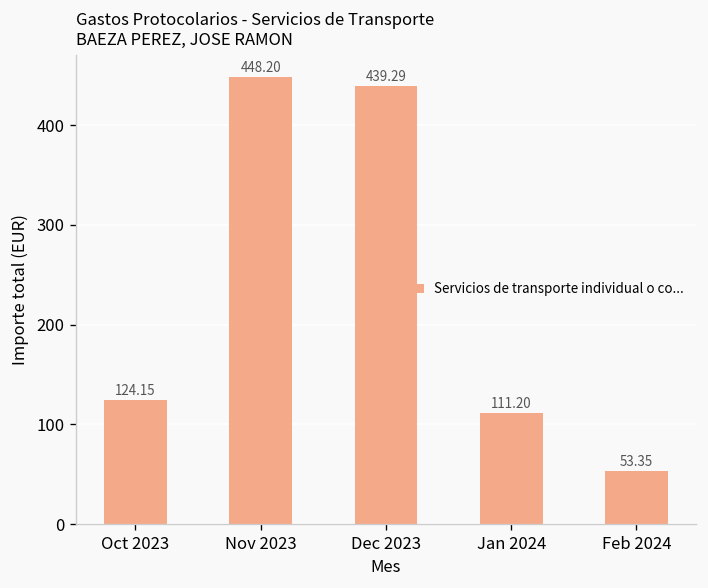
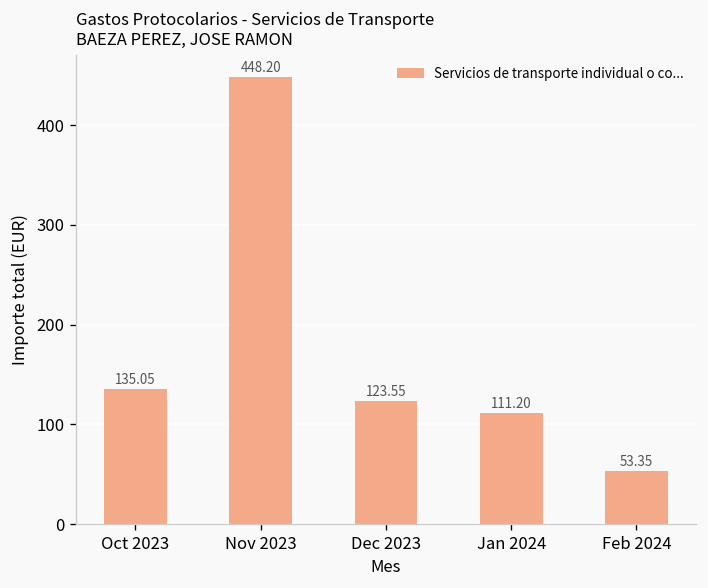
Oct 2023: 124.15 -> 135.05
Dec 2023: 439.29 -> 123.55
